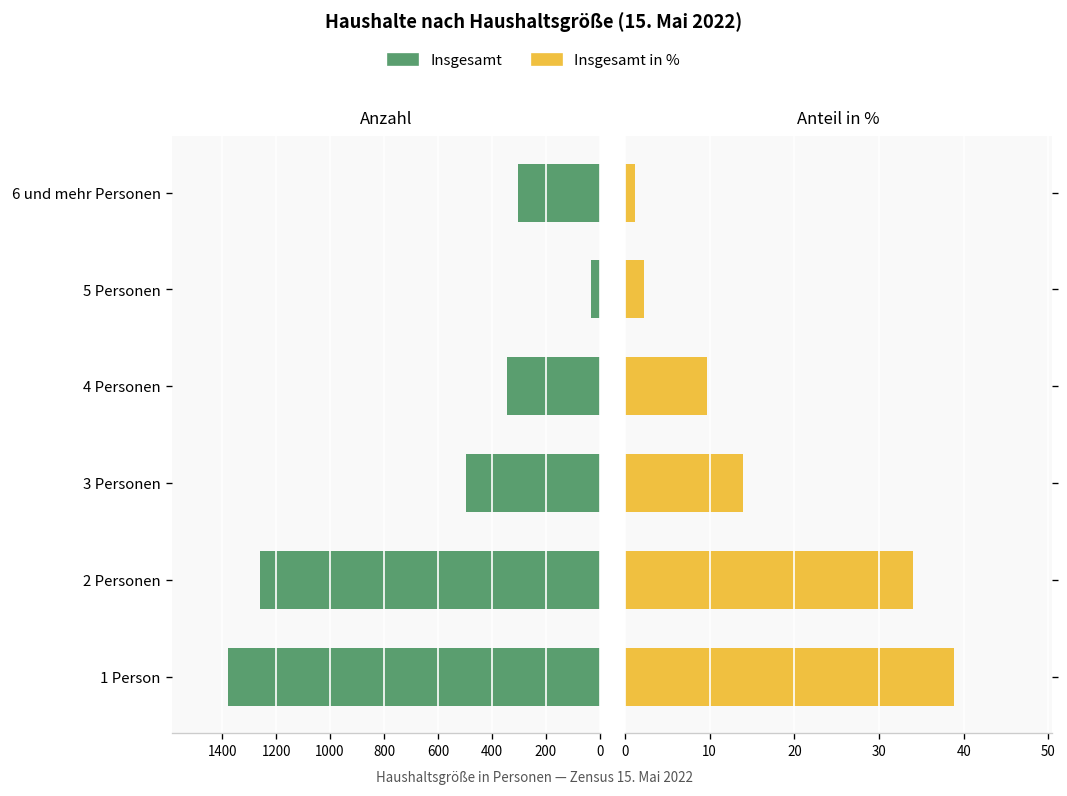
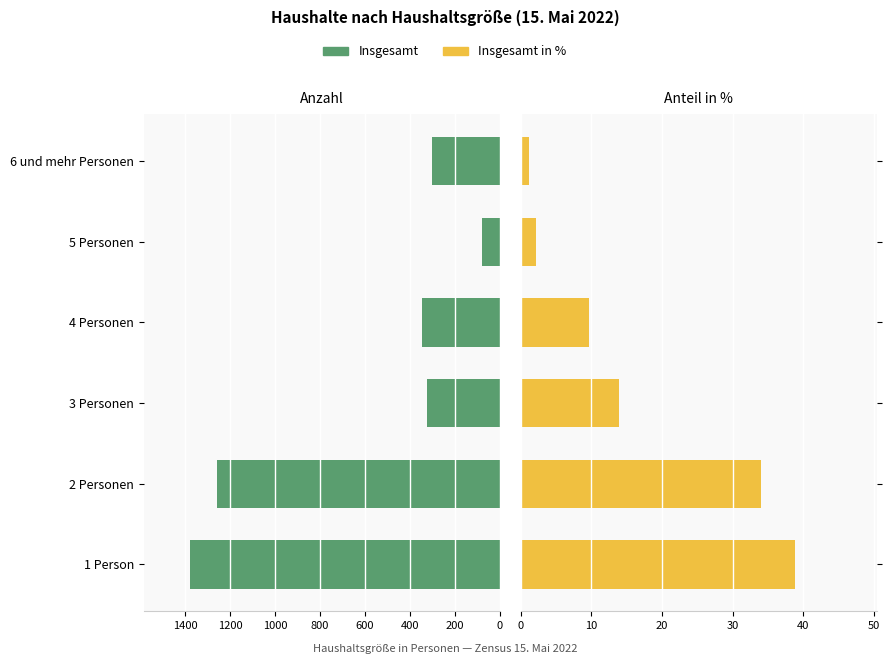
Anzahl, 5 Personen: 30 -> 80
Anzahl, 3 Personen: 500 -> 320
